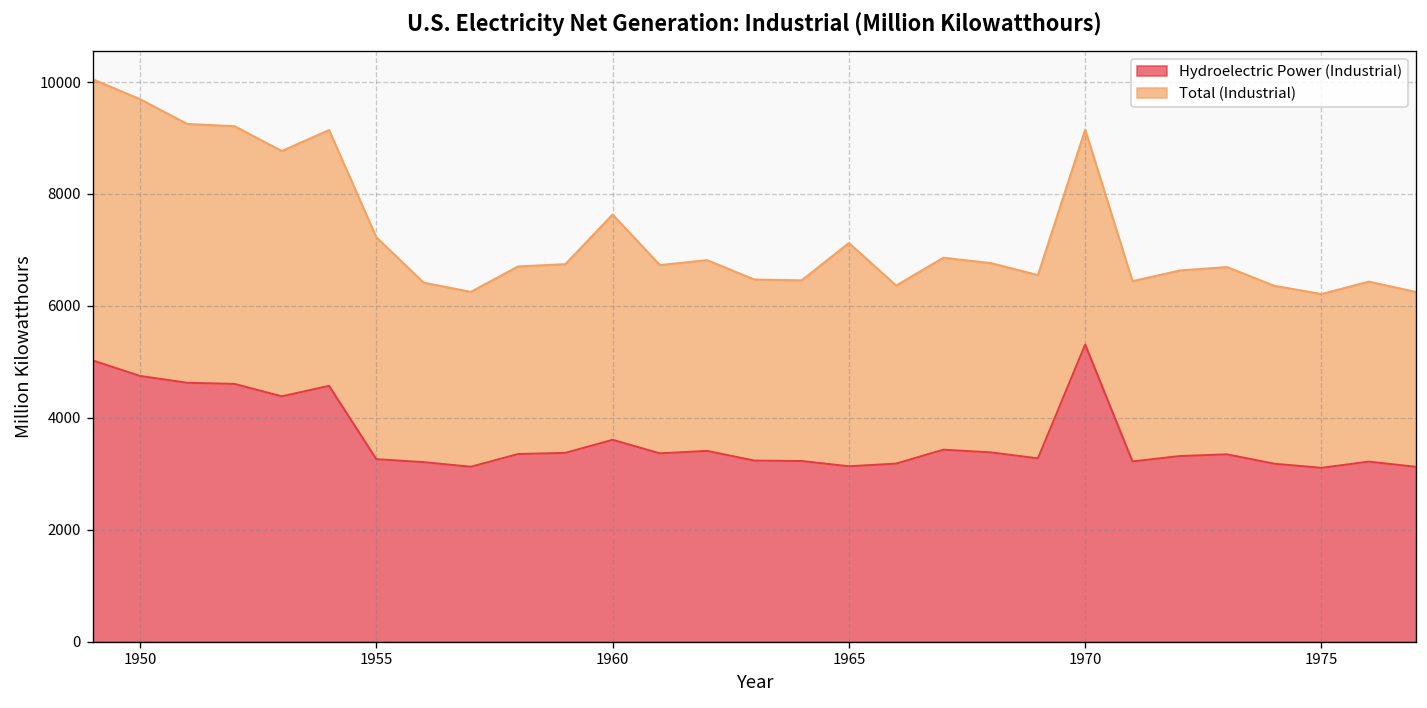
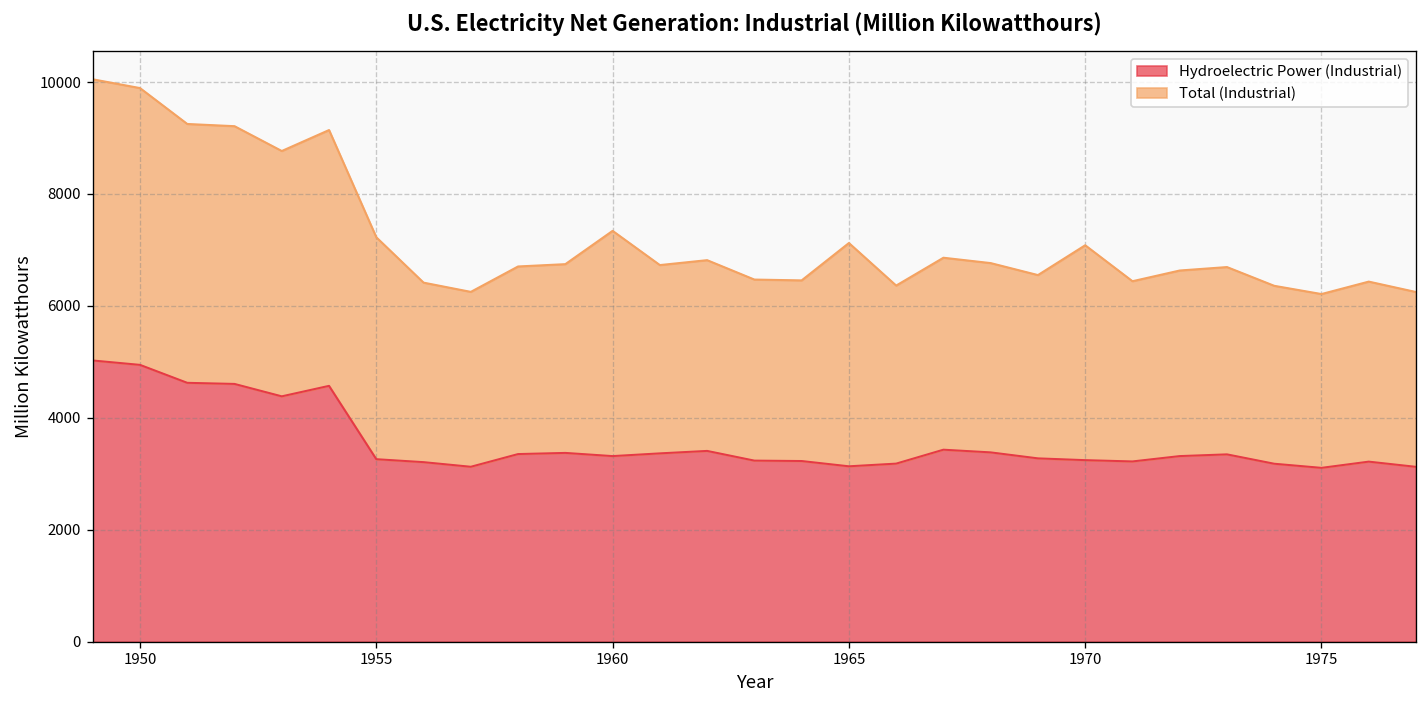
Hydroelectric Power (Industrial), 1950: 4700 -> 4900
Hydroelectric Power (Industrial), 1960: 3600 -> 3300
Hydroelectric Power (Industrial), 1970: 5300 -> 3200
